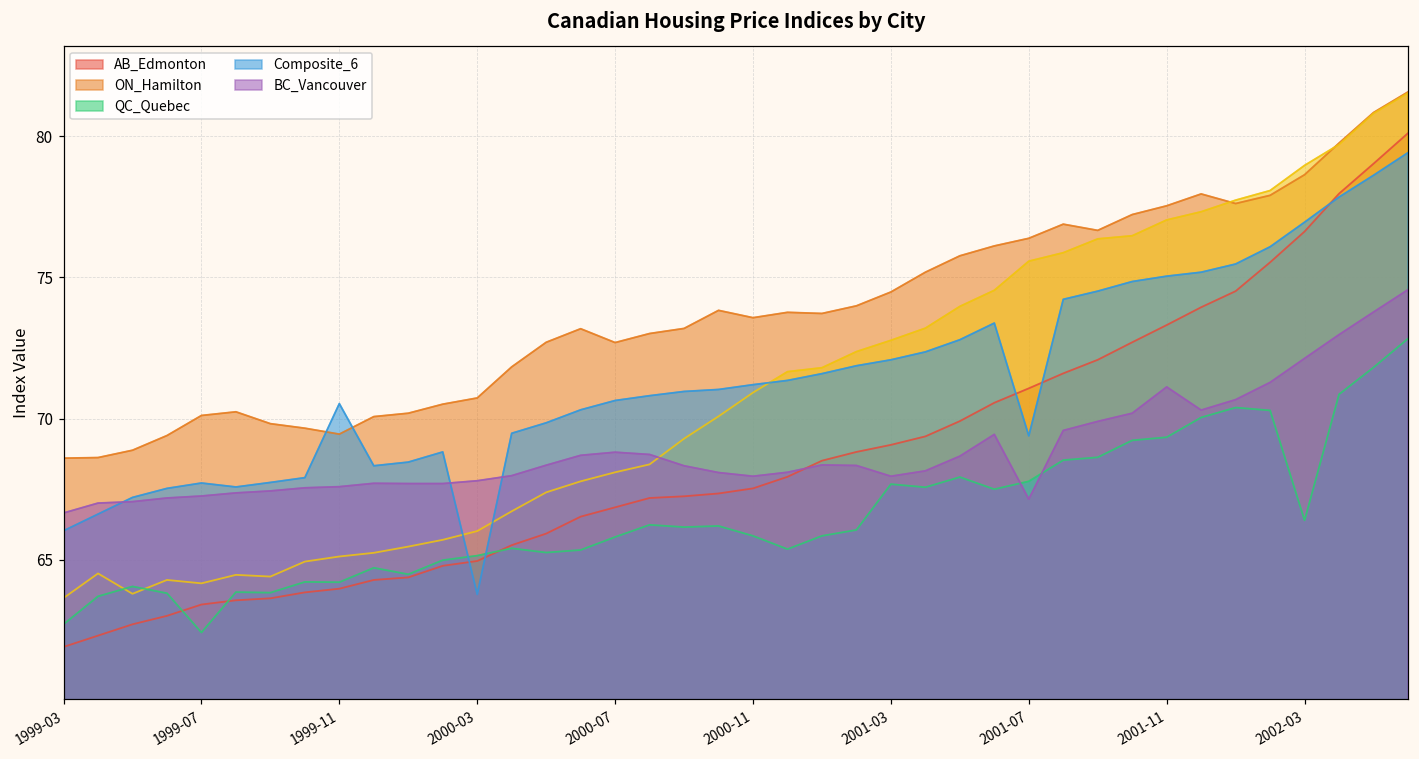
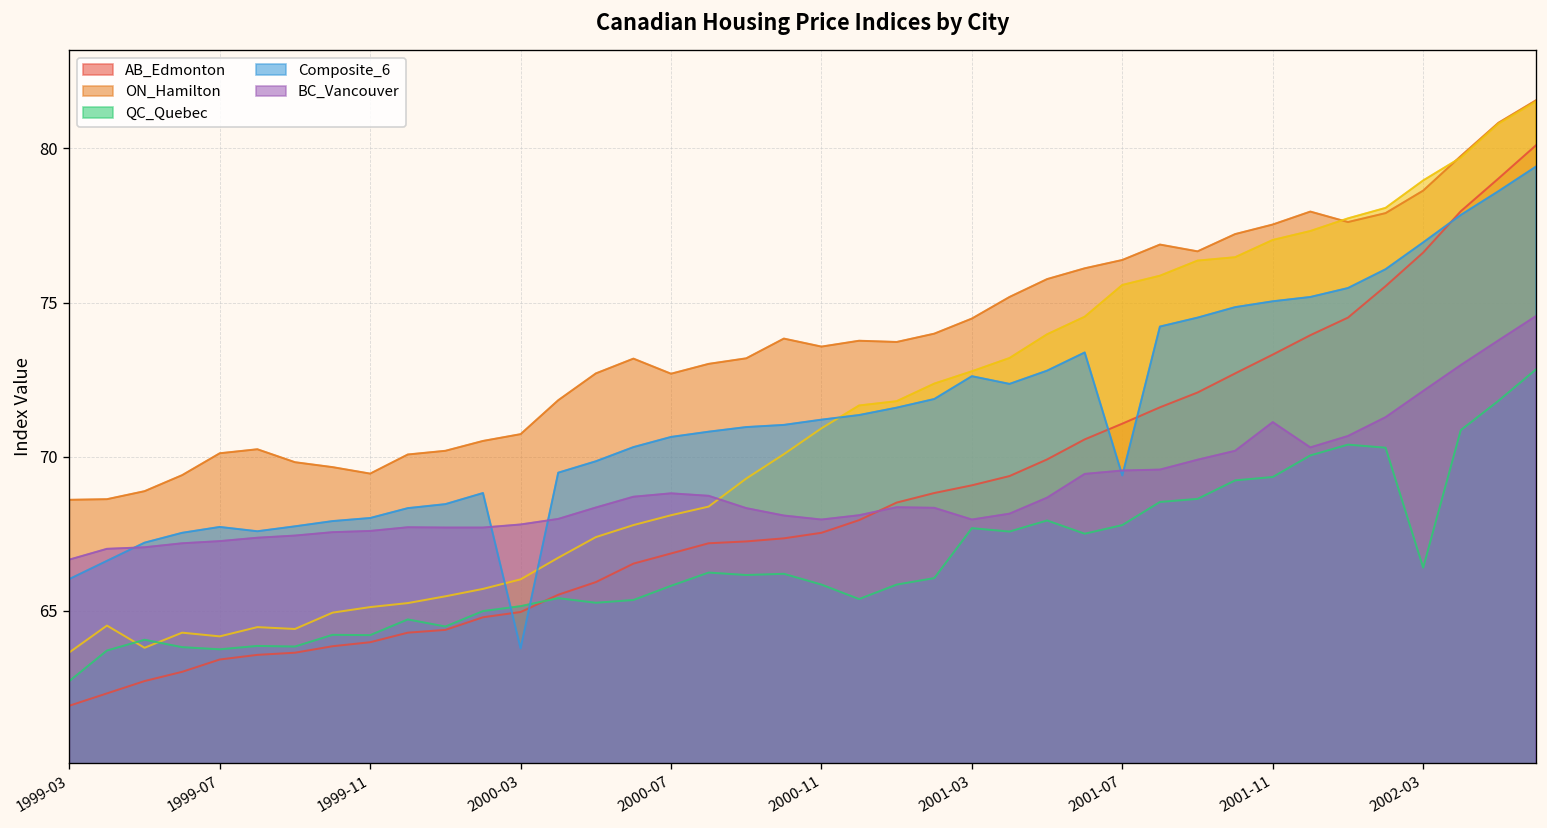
QC_Quebec, 1999-07: 62.4 -> 63.8
Composite_6, 1999-11: 70.5 -> 68.0
Composite_6, 2001-03: 72.1 -> 72.6
BC_Vancouver, 2001-07: 67.2 -> 69.6
